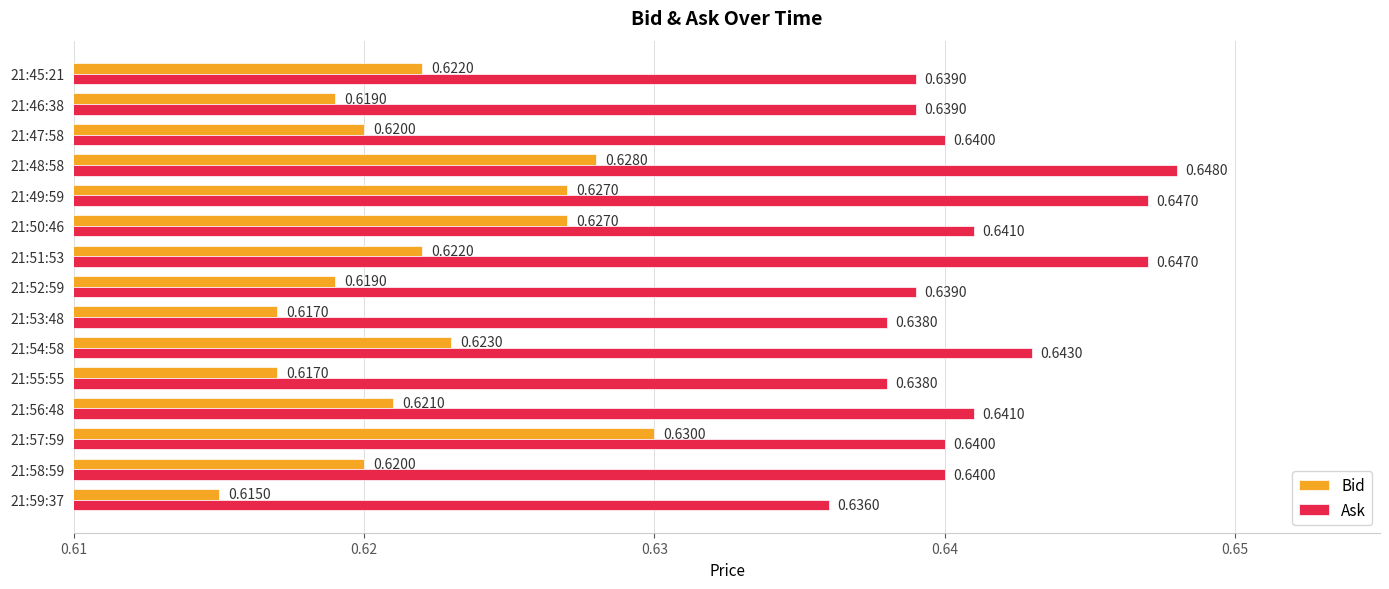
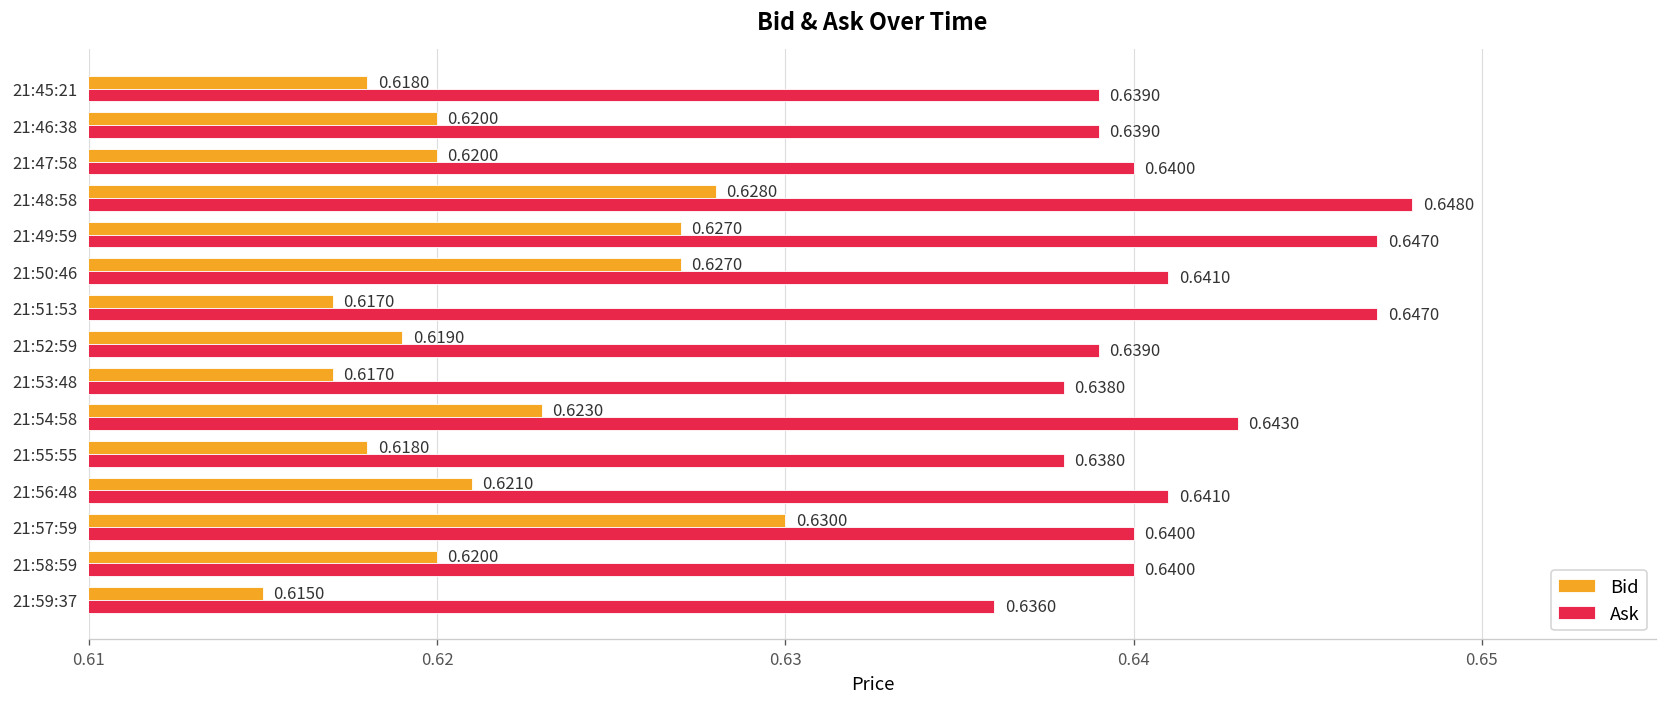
Bid, 21:45:21: 0.6220 -> 0.6180
Bid, 21:46:38: 0.6190 -> 0.6200
Bid, 21:51:53: 0.6220 -> 0.6170
Bid, 21:55:55: 0.6170 -> 0.6180
